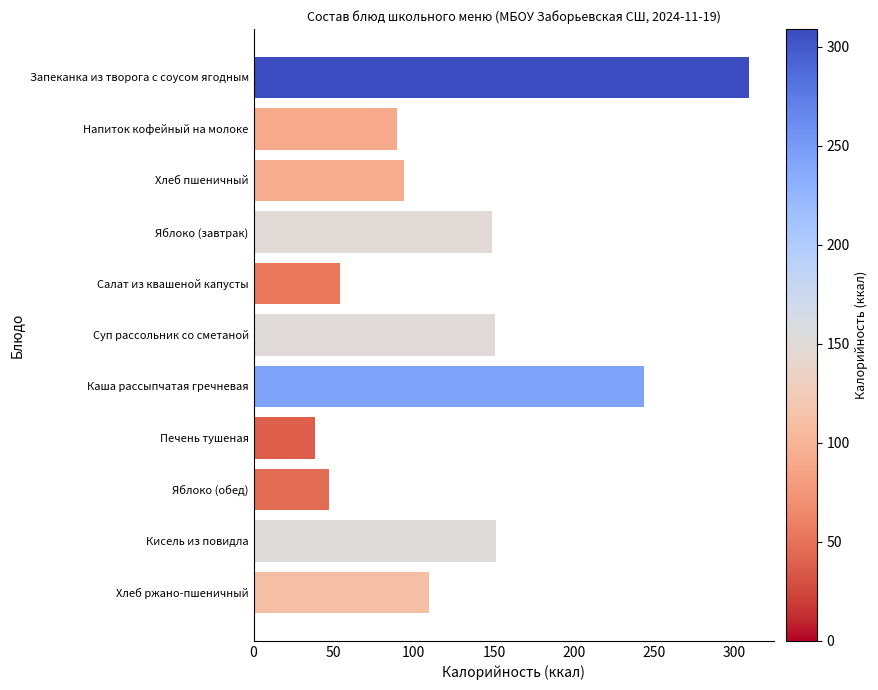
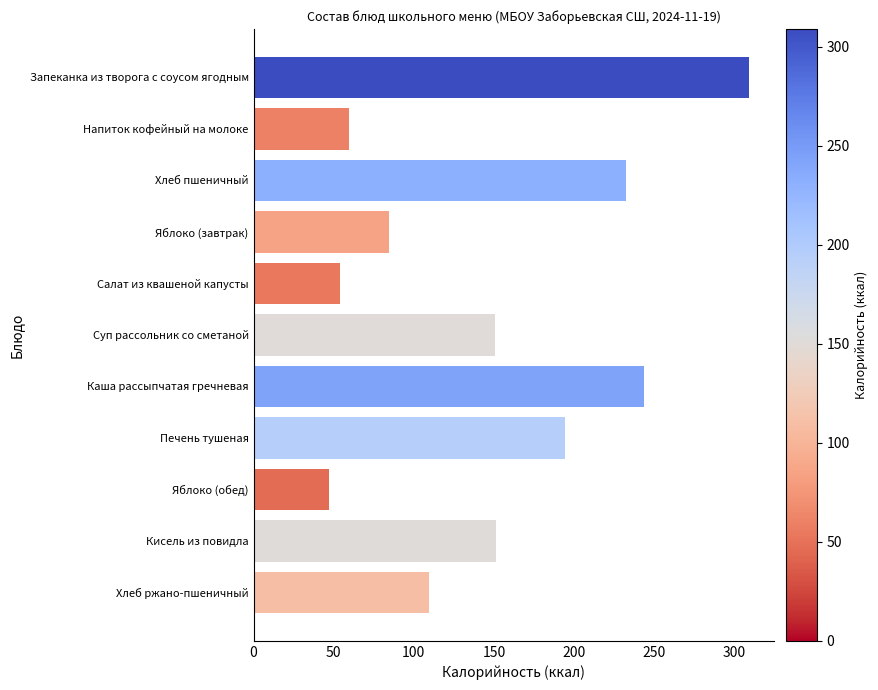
Напиток кофейный на молоке: 89 -> 60
Хлеб пшеничный: 94 -> 232
Яблоко (завтрак): 149 -> 85
Печень тушеная: 38 -> 195
